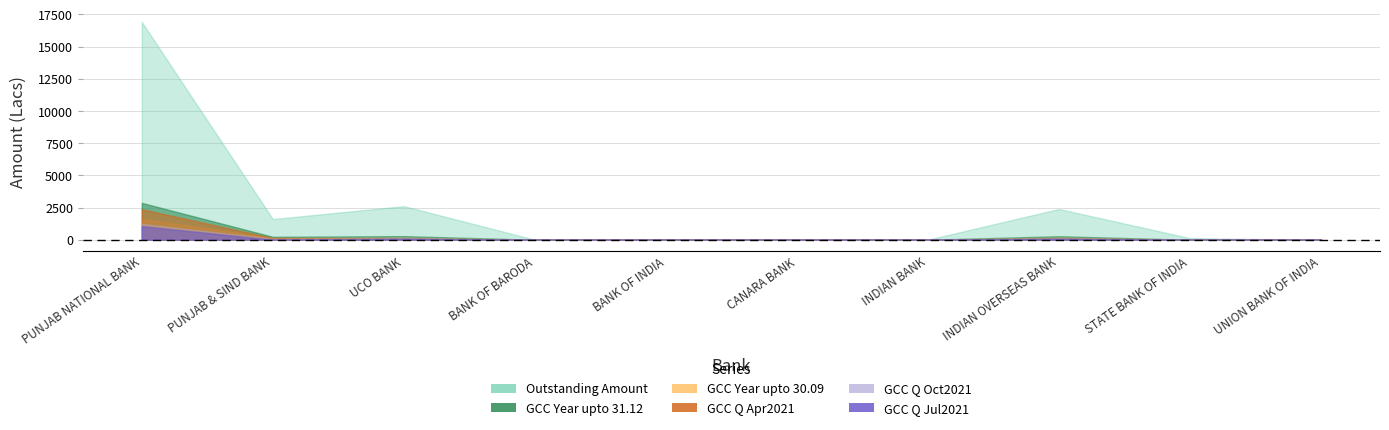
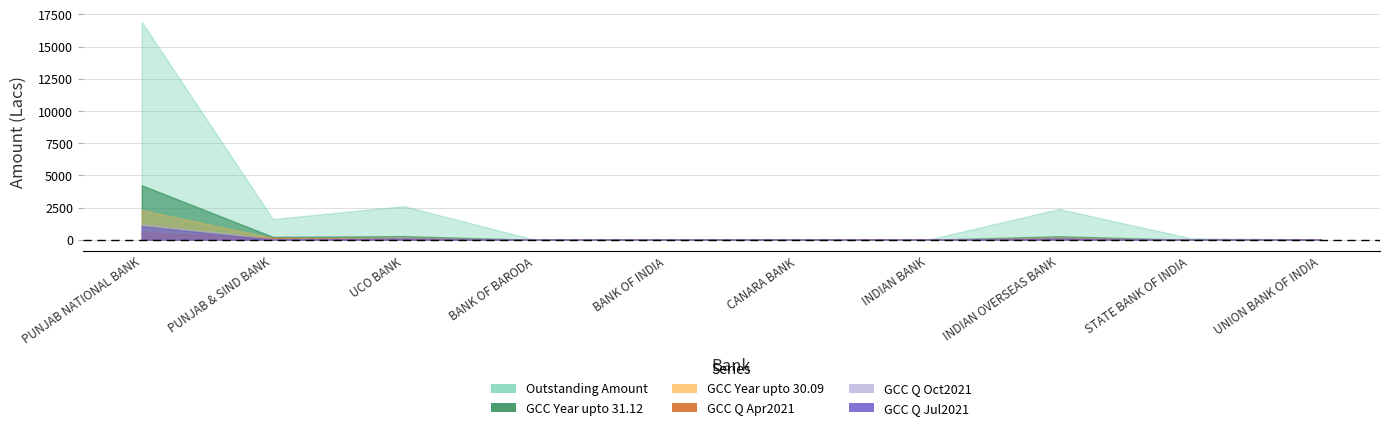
GCC Year upto 31.12, PUNJAB NATIONAL BANK: 2900 -> 4200
GCC Year upto 30.09, PUNJAB NATIONAL BANK: 1600 -> 2300
GCC Q Apr2021, PUNJAB NATIONAL BANK: 2400 -> 600
